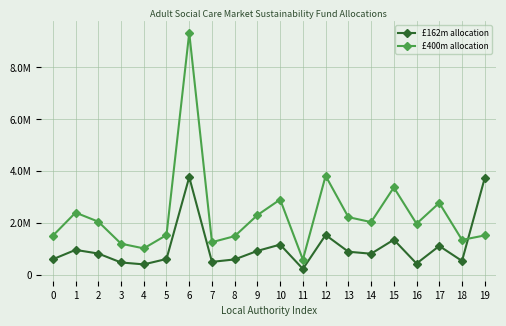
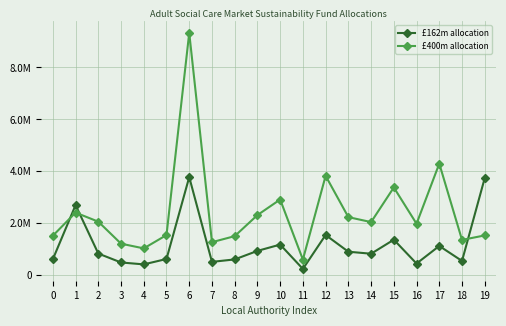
£162m allocation, 1: 1000000 -> 2700000
£400m allocation, 17: 2800000 -> 4300000
